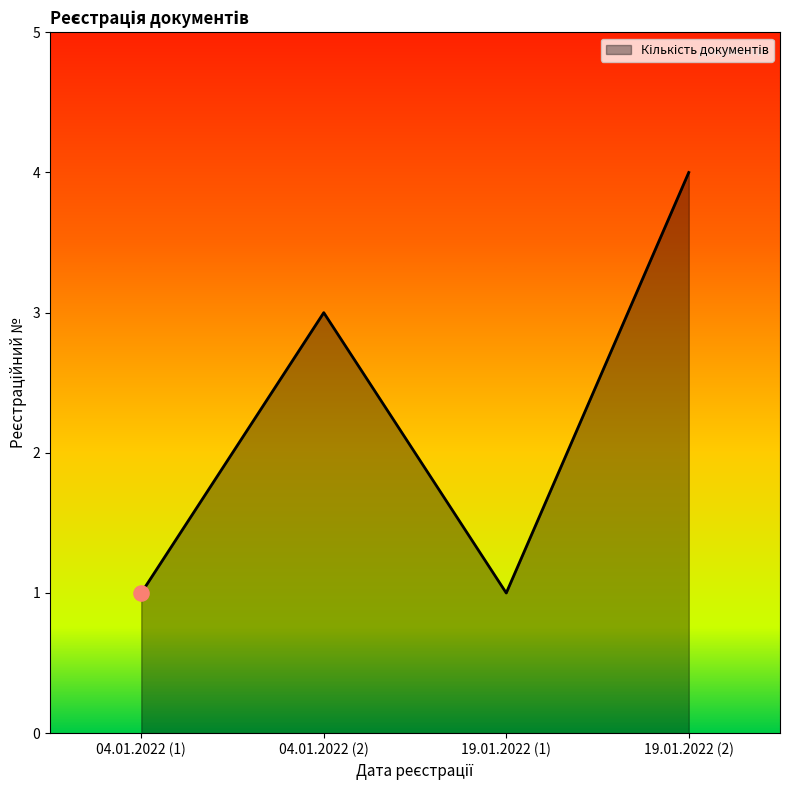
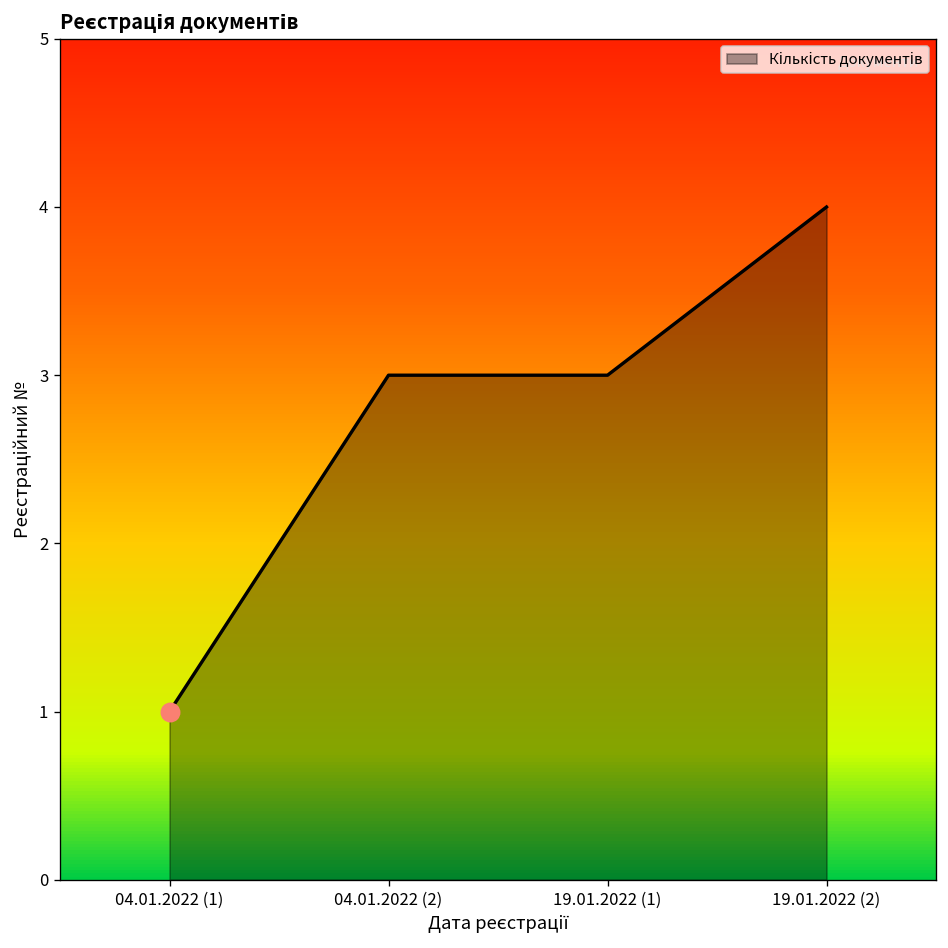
Кількість документів, 19.01.2022 (1): 1 -> 3
